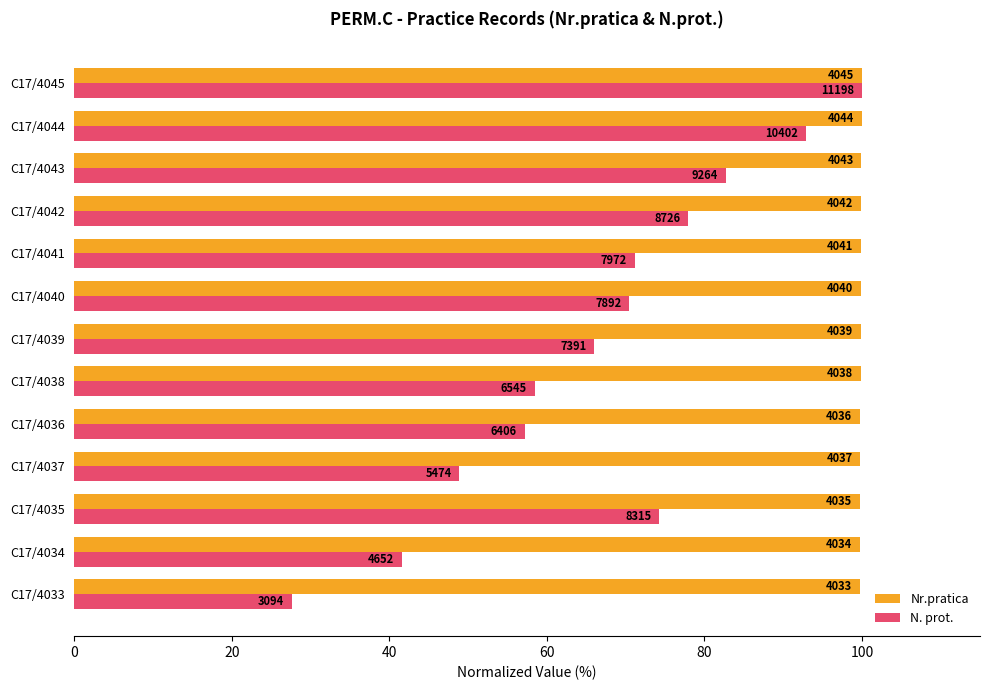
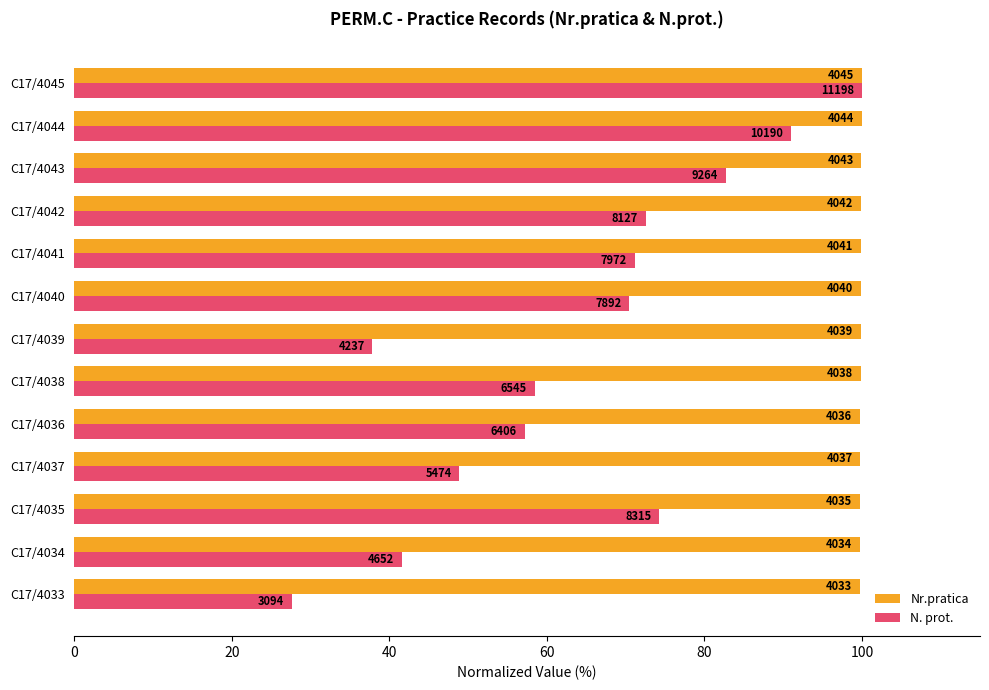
N. prot., C17/4044: 10402 -> 10190
N. prot., C17/4042: 8726 -> 8127
N. prot., C17/4039: 7391 -> 4237
